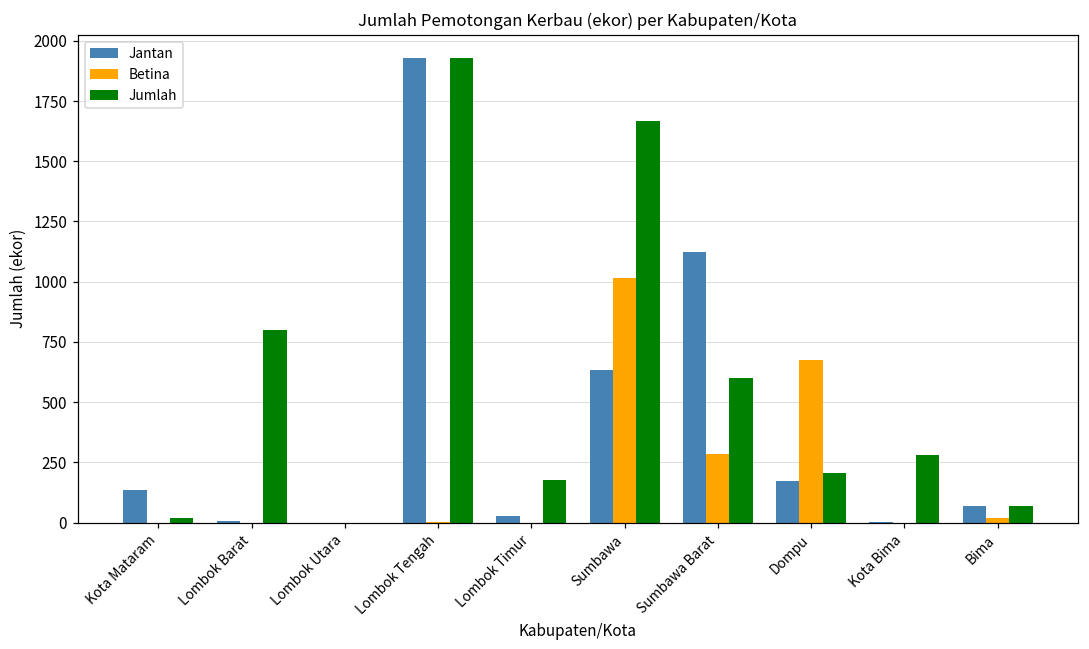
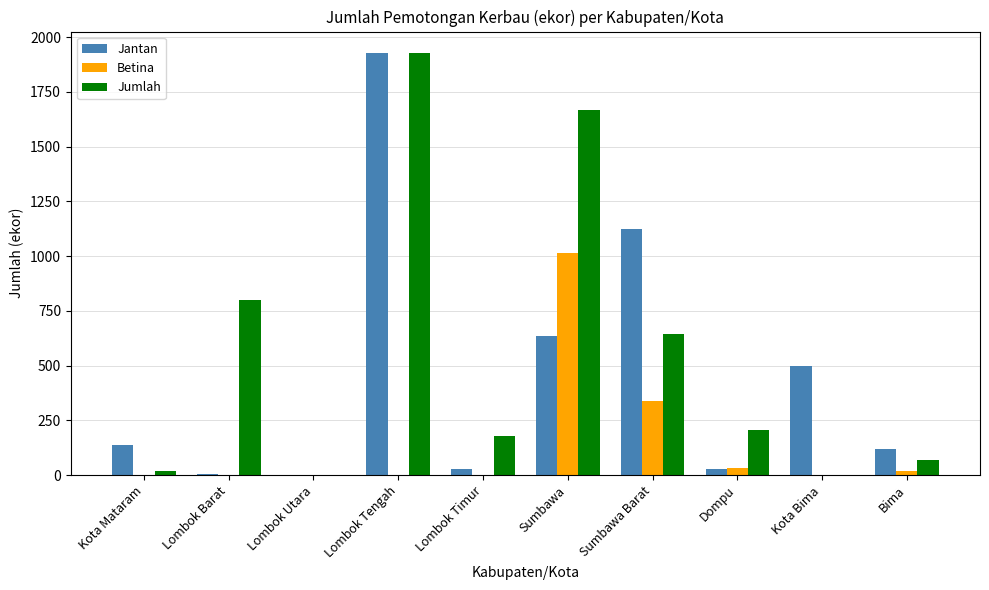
Betina, Sumbawa Barat: 290 -> 340
Jumlah, Sumbawa Barat: 600 -> 650
Jantan, Dompu: 170 -> 30
Betina, Dompu: 670 -> 30
Jantan, Kota Bima: 0 -> 500
Jumlah, Kota Bima: 280 -> 0
Jantan, Bima: 70 -> 120
